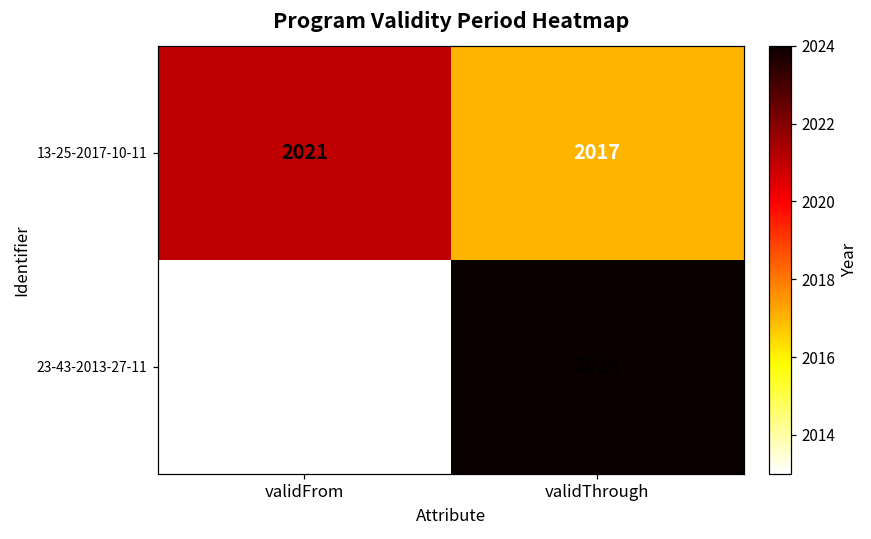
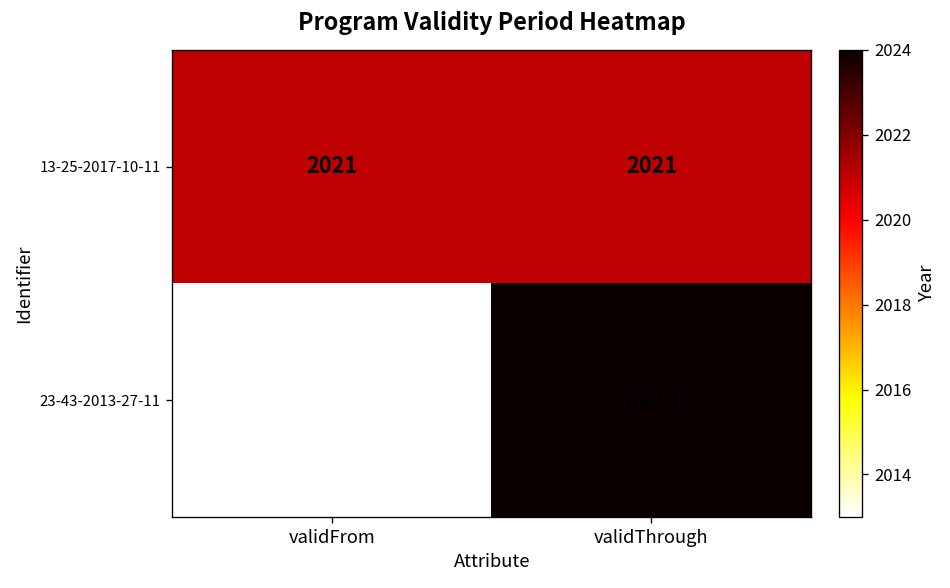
13-25-2017-10-11, validThrough: 2017 -> 2021
